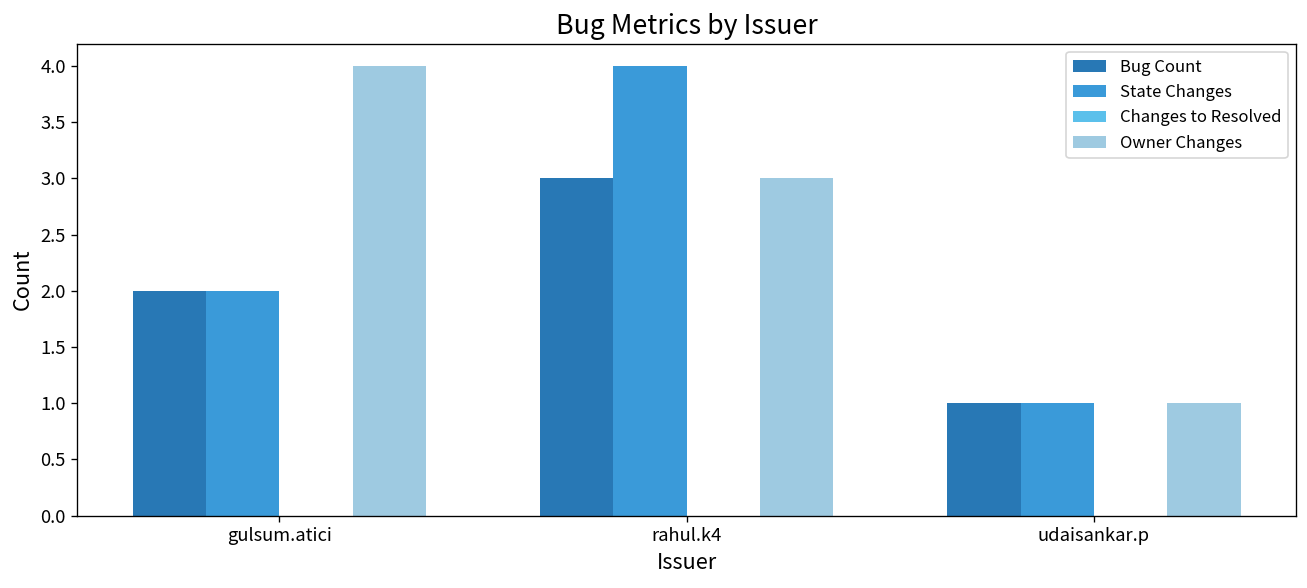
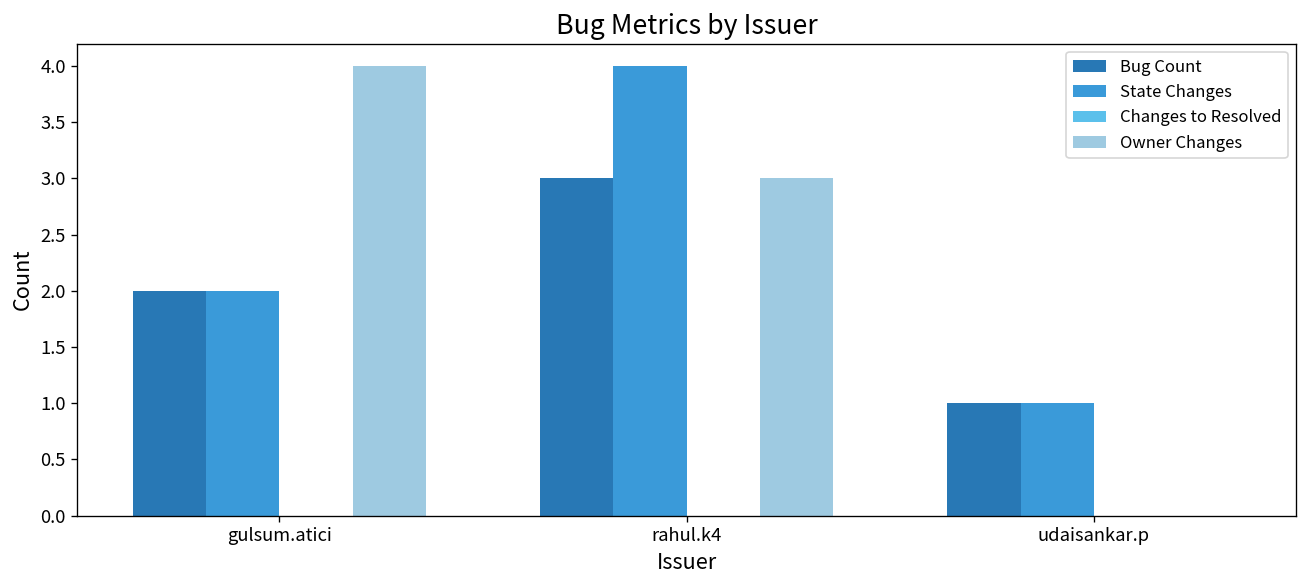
Owner Changes, udaisankar.p: 1 -> 0
